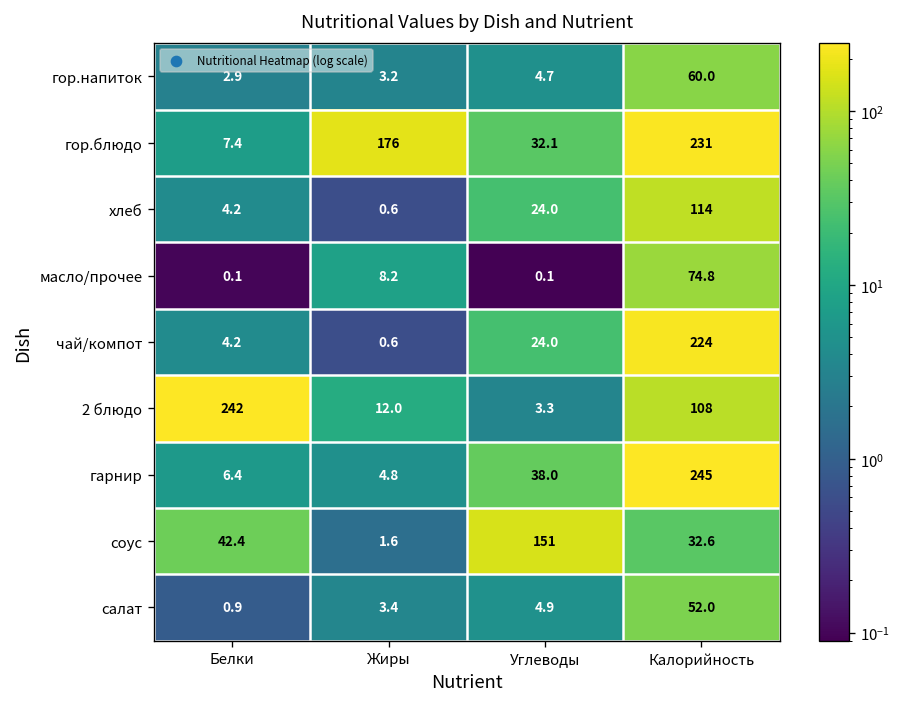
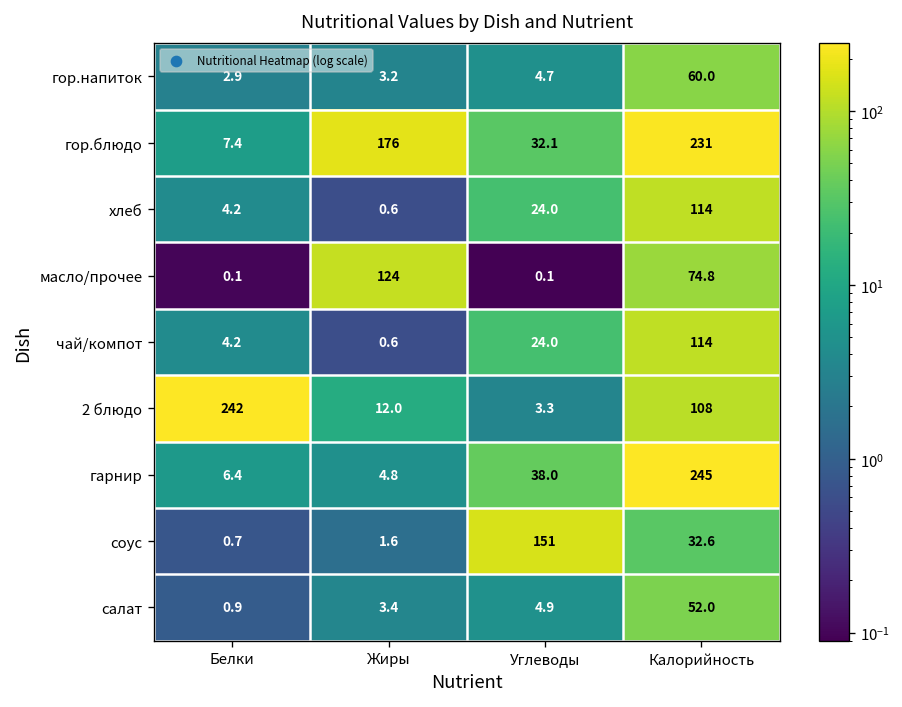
масло/прочее, Жиры: 8.2 -> 124
чай/компот, Калорийность: 224 -> 114
соус, Белки: 42.4 -> 0.7
